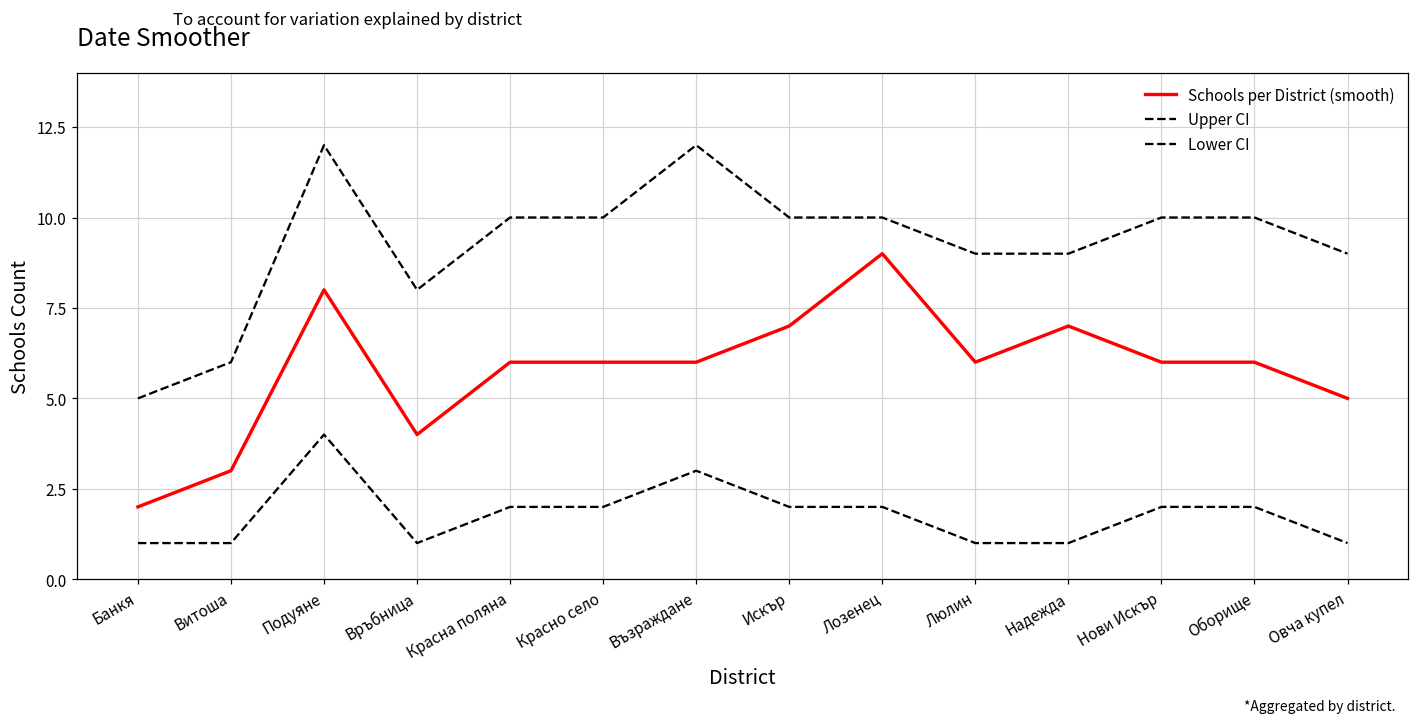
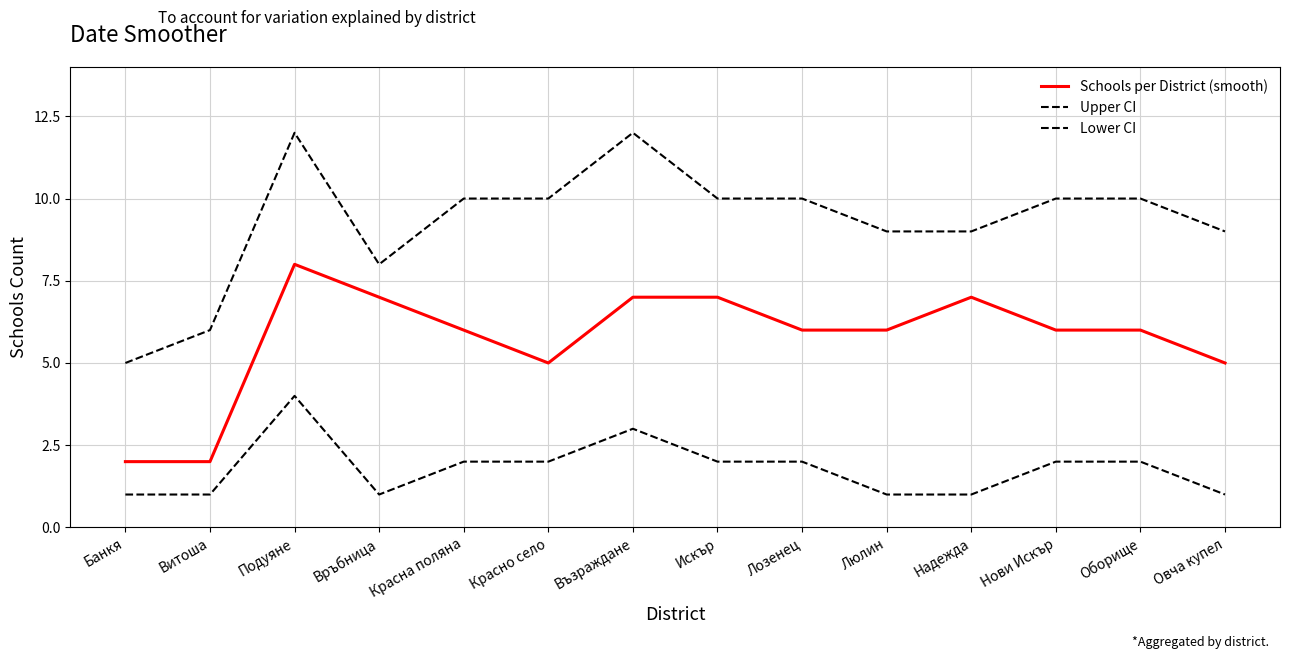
Schools per District (smooth), Витоша: 3 -> 2
Schools per District (smooth), Връбница: 4 -> 7
Schools per District (smooth), Красно село: 6 -> 5
Schools per District (smooth), Възраждане: 6 -> 7
Schools per District (smooth), Лозенец: 9 -> 6
